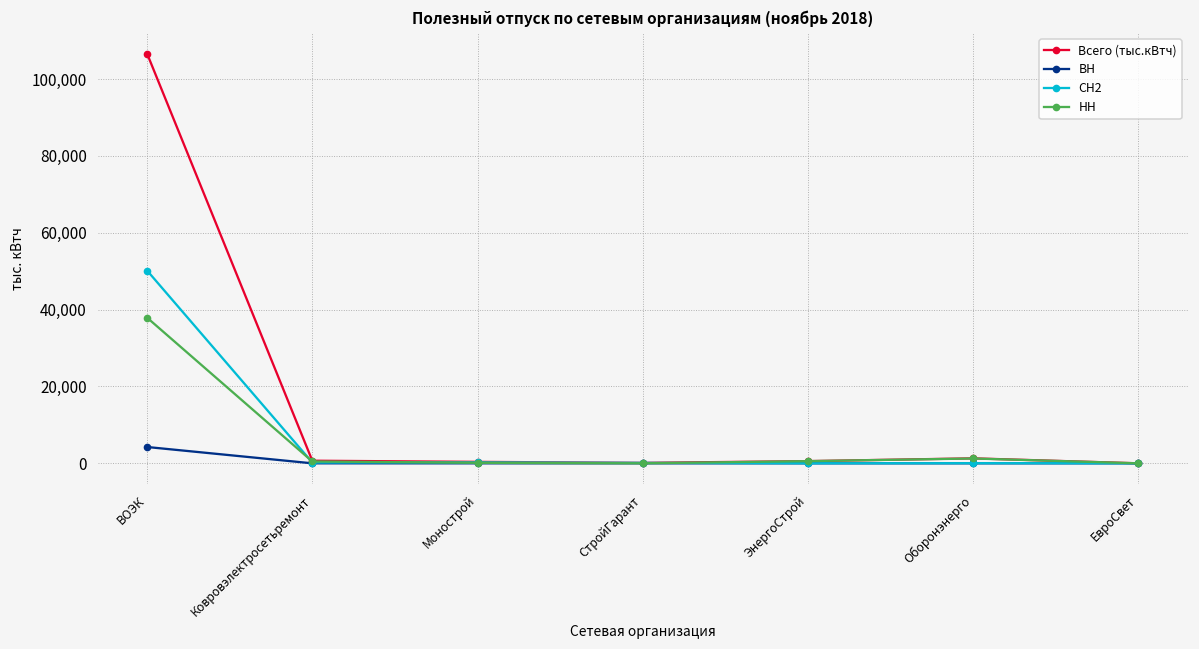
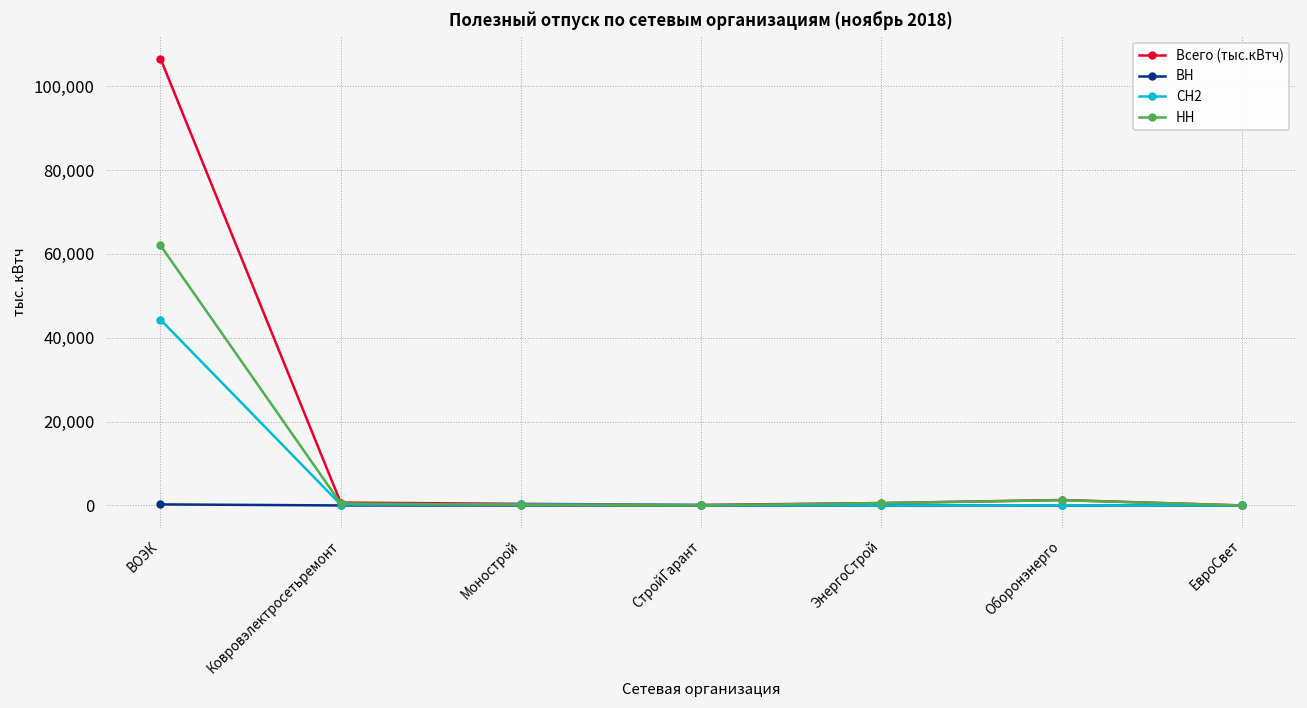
ВН, ВОЭК: 4,000 -> 0
СН2, ВОЭК: 50,000 -> 44,000
НН, ВОЭК: 38,000 -> 62,000
